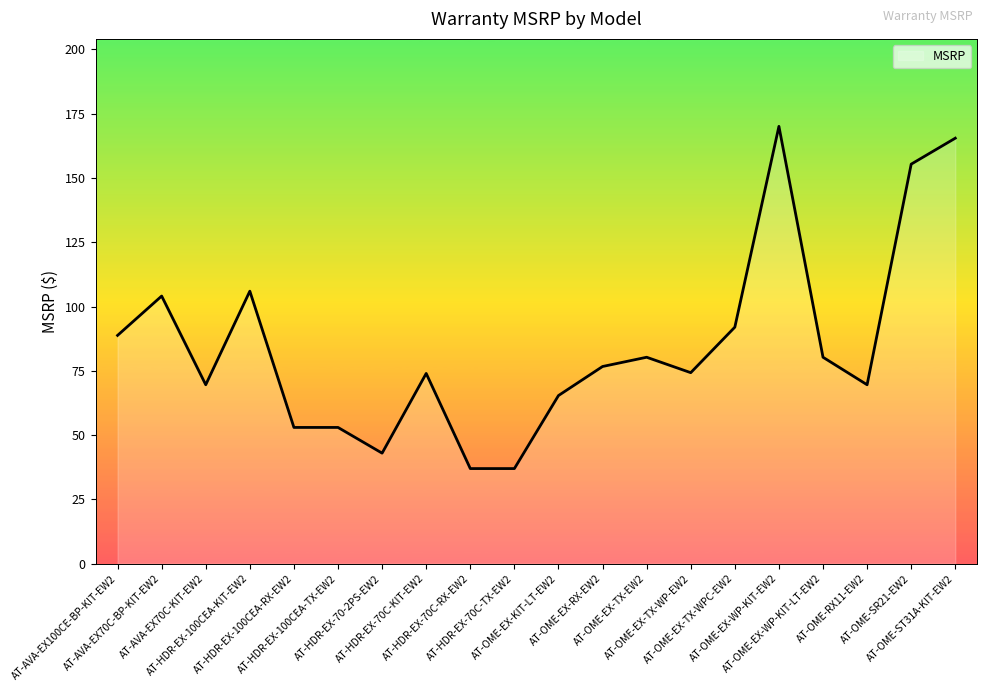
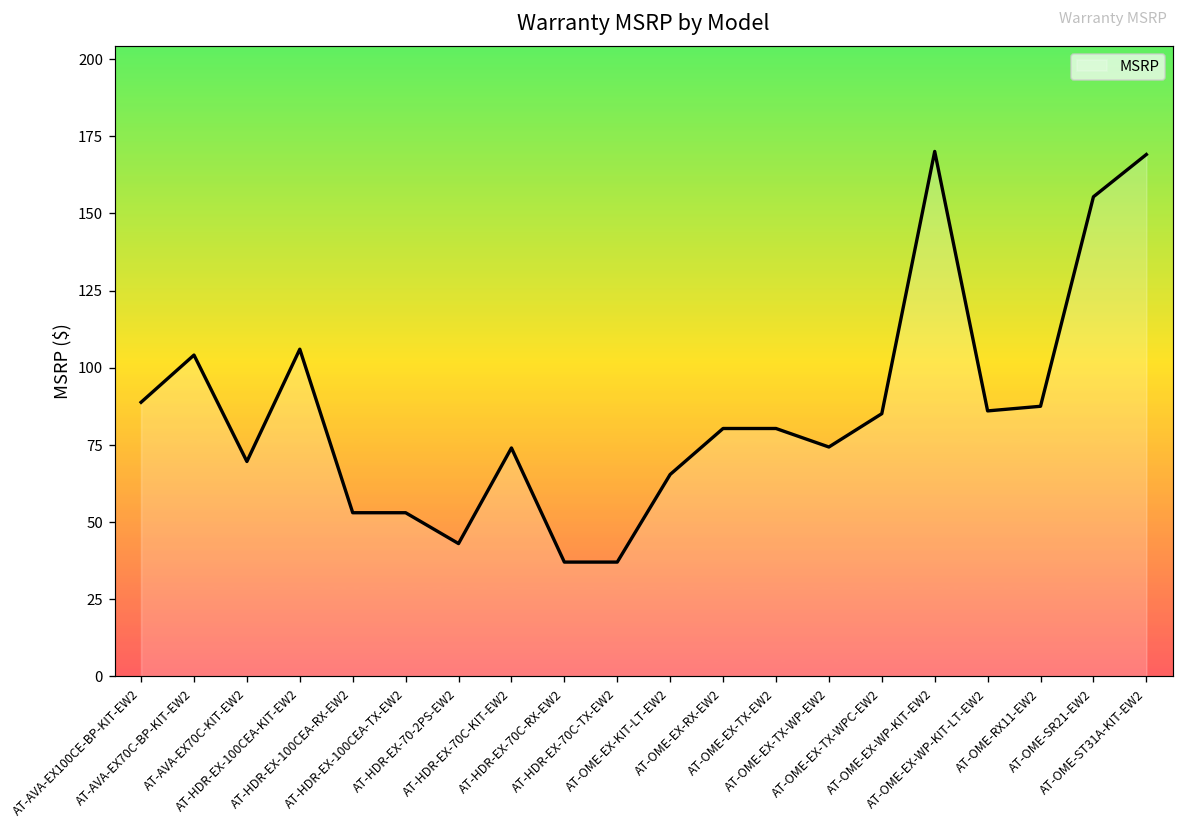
AT-OME-EX-RX-EW2: 77 -> 80
AT-OME-EX-TX-WPC-EW2: 92 -> 85
AT-OME-EX-WP-KIT-LT-EW2: 80 -> 86
AT-OME-RX11-EW2: 70 -> 88
AT-OME-ST31A-KIT-EW2: 166 -> 169
